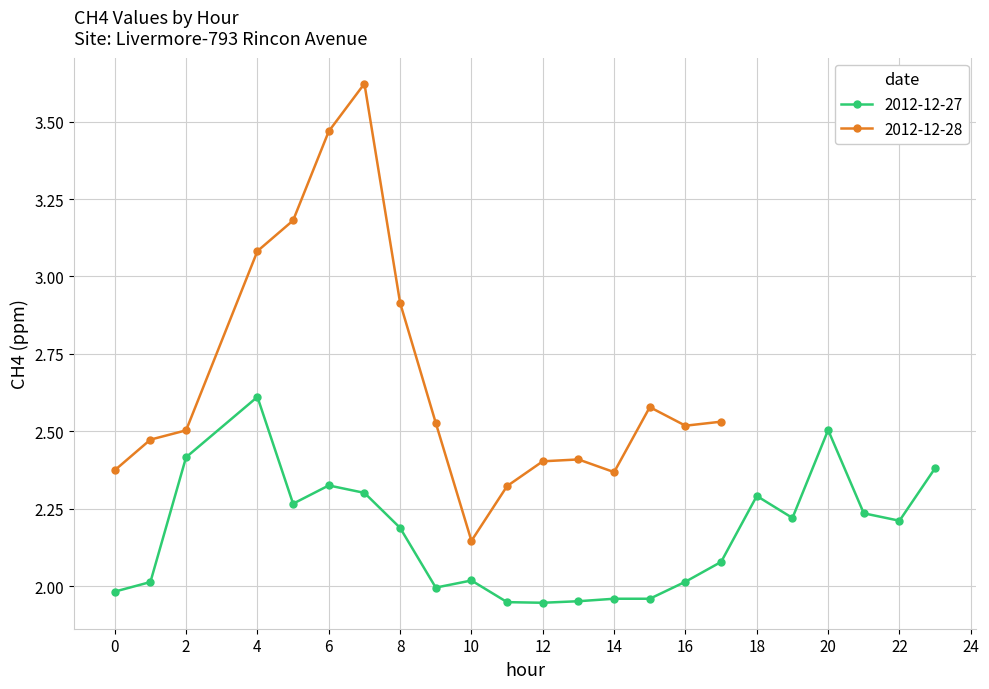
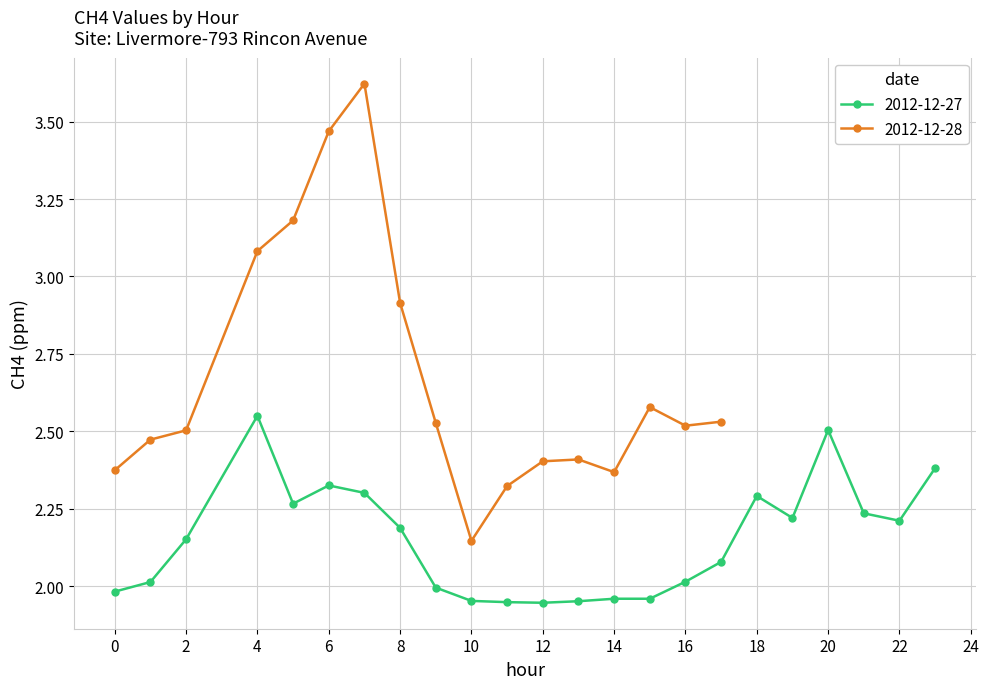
2012-12-27, 2: 2.42 -> 2.15
2012-12-27, 4: 2.61 -> 2.55
2012-12-27, 10: 2.02 -> 1.95
